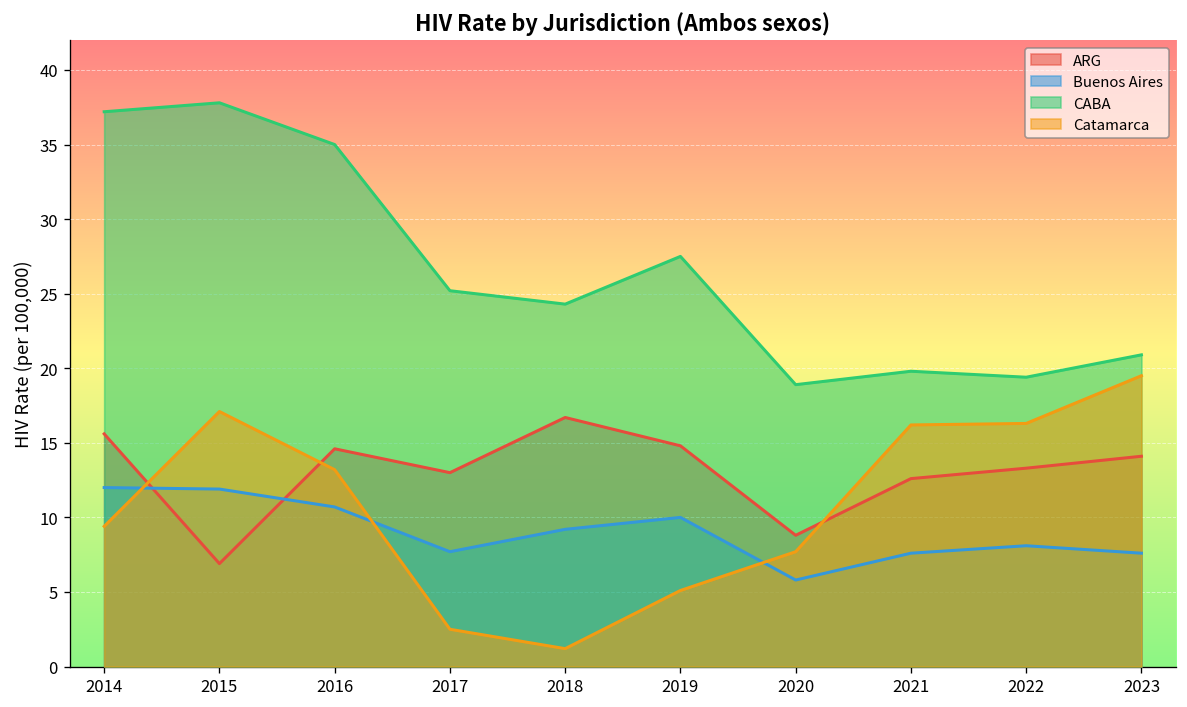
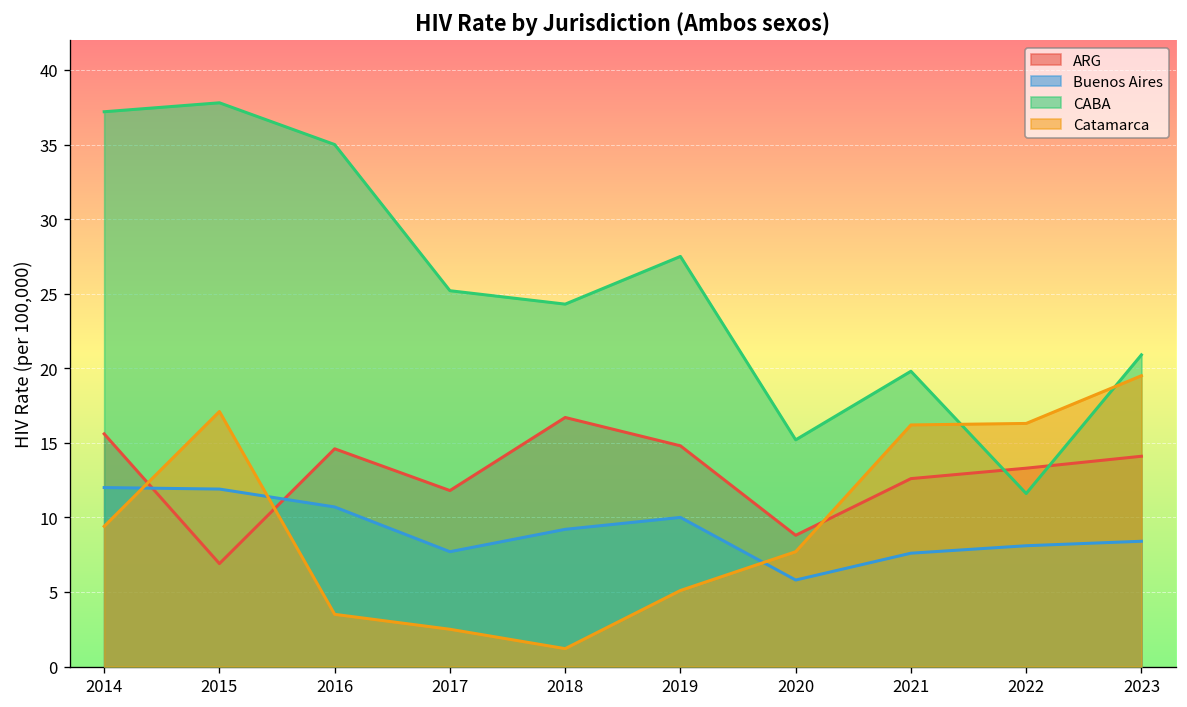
Catamarca, 2016: 13.2 -> 3.5
ARG, 2017: 13.0 -> 11.8
CABA, 2020: 18.9 -> 15.2
CABA, 2022: 19.4 -> 11.6
Buenos Aires, 2023: 7.6 -> 8.4
